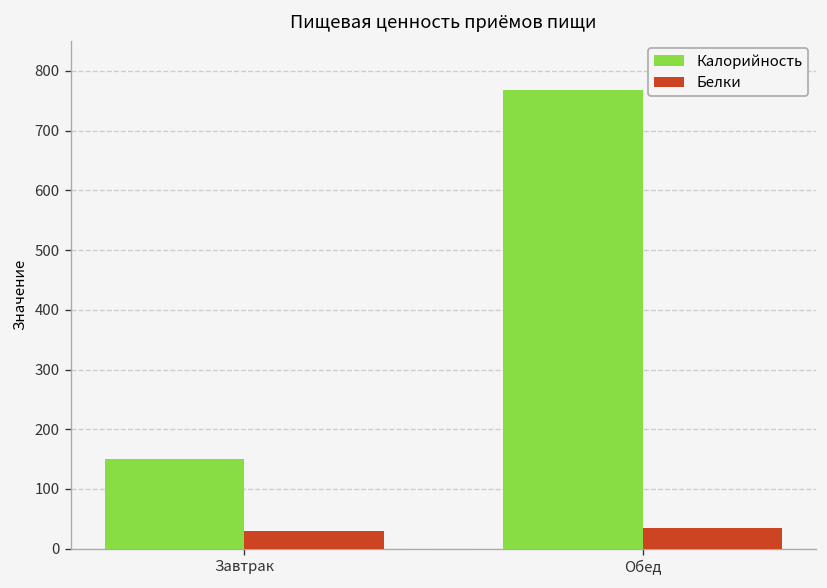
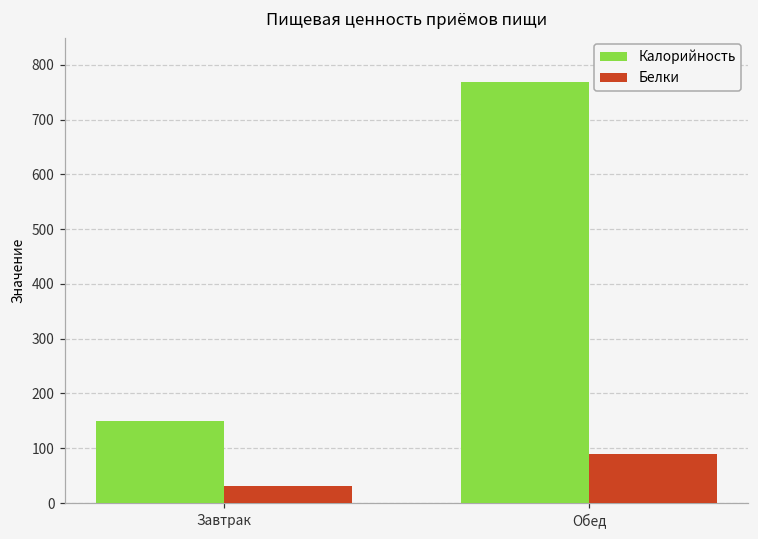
Белки, Обед: 40 -> 90
